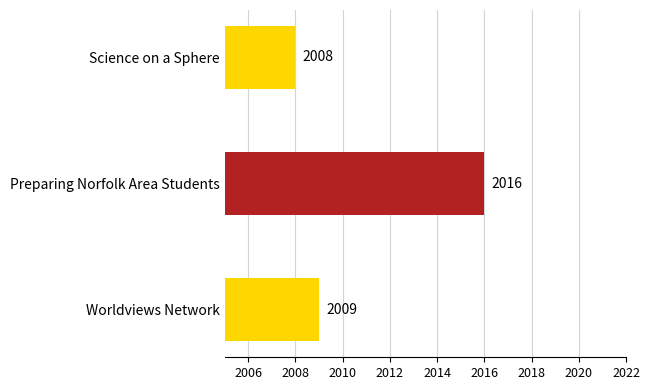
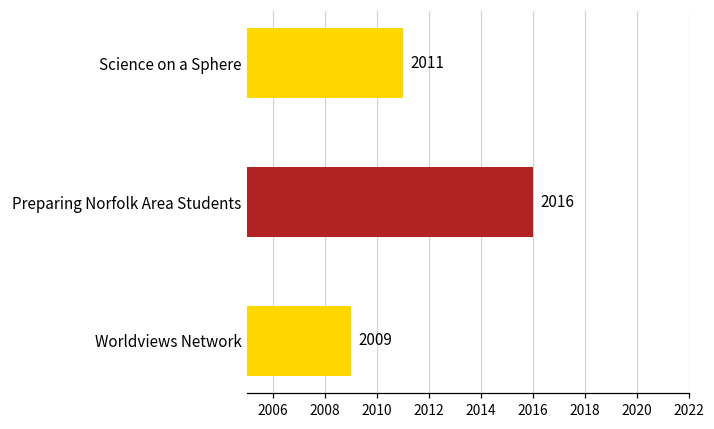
Science on a Sphere: 2008 -> 2011
